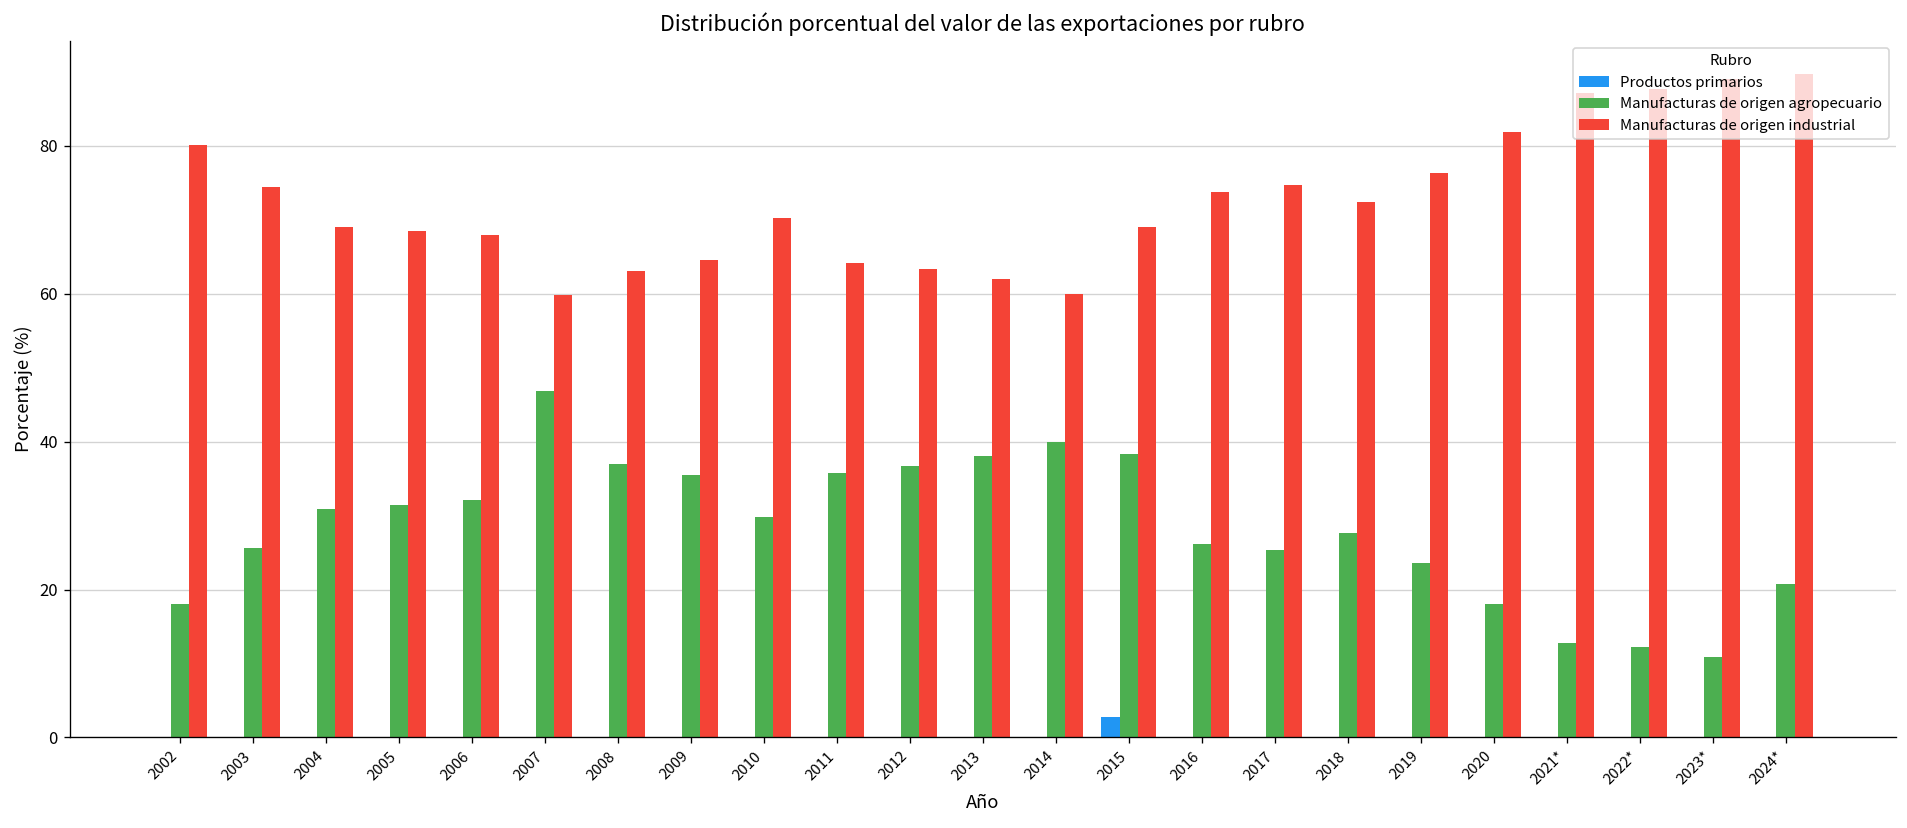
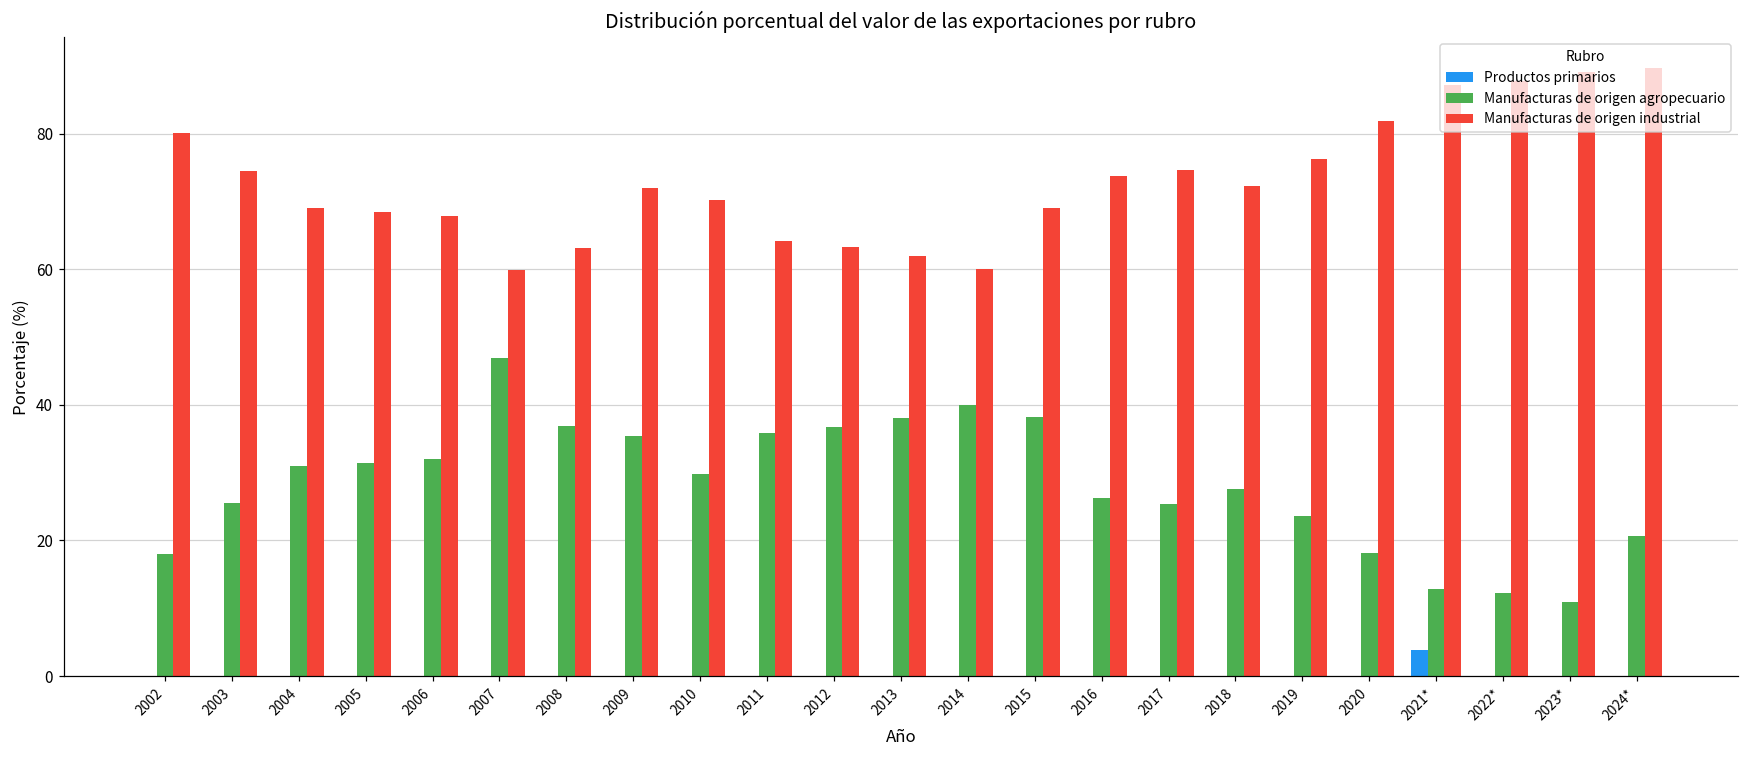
Manufacturas de origen industrial, 2009: 65 -> 72
Productos primarios, 2015: 3 -> 0
Productos primarios, 2021*: 0 -> 4
